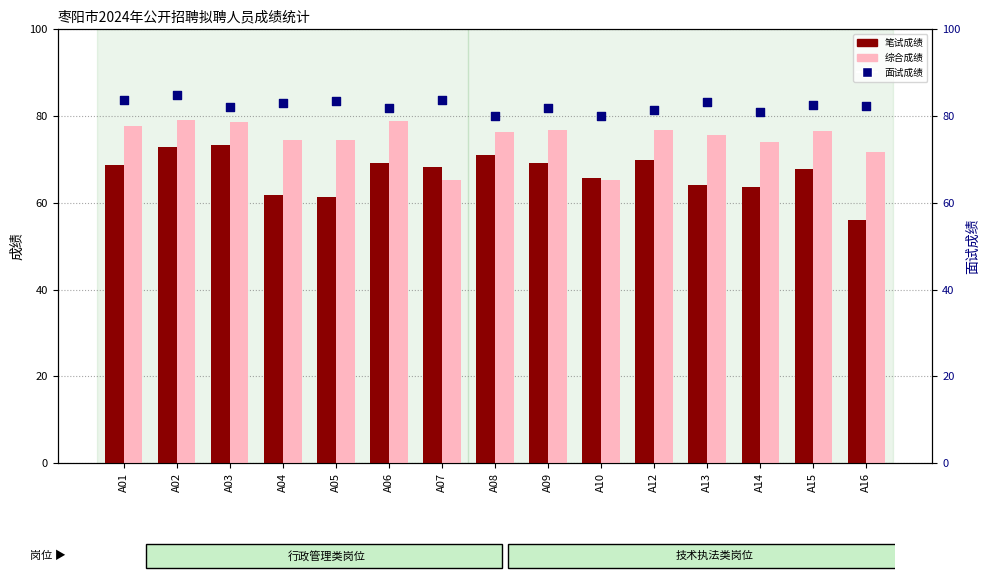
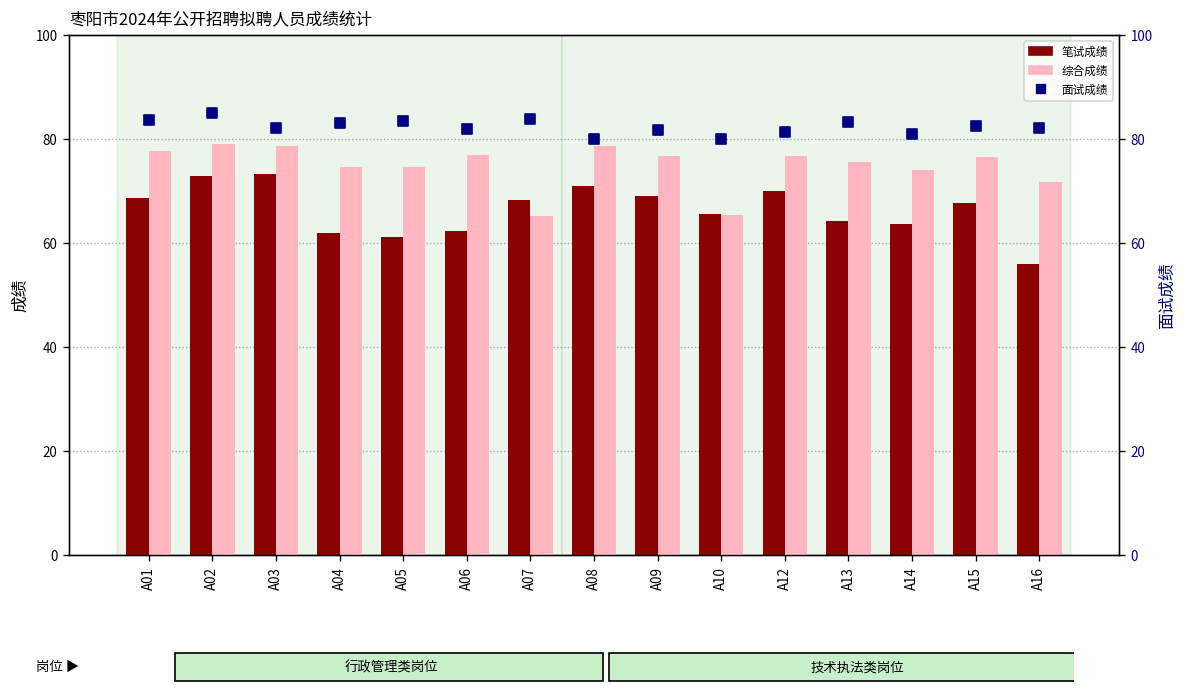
笔试成绩, A06: 69 -> 62
综合成绩, A06: 79 -> 77
综合成绩, A08: 76 -> 79
